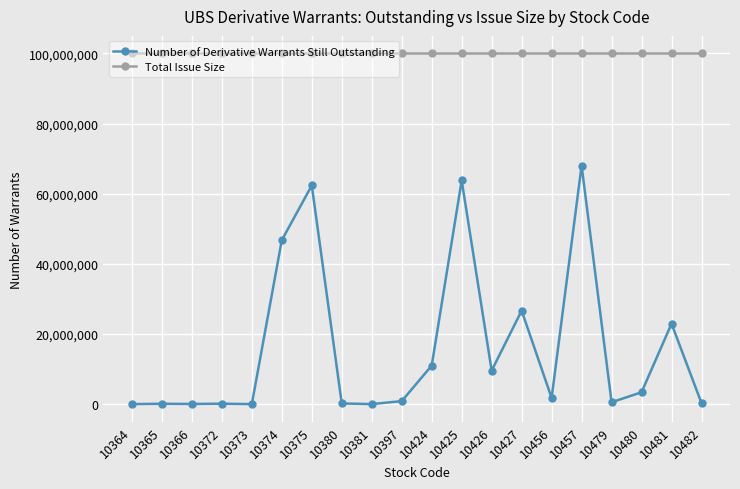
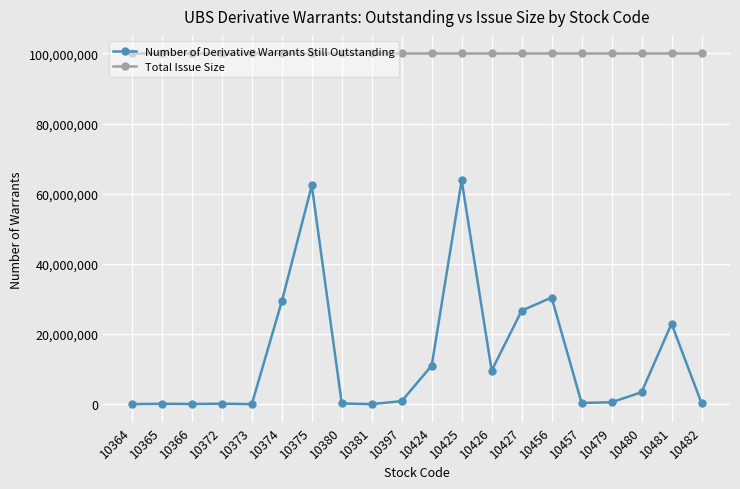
Number of Derivative Warrants Still Outstanding, 10374: 47,000,000 -> 29,000,000
Number of Derivative Warrants Still Outstanding, 10456: 2,000,000 -> 30,000,000
Number of Derivative Warrants Still Outstanding, 10457: 68,000,000 -> 0
